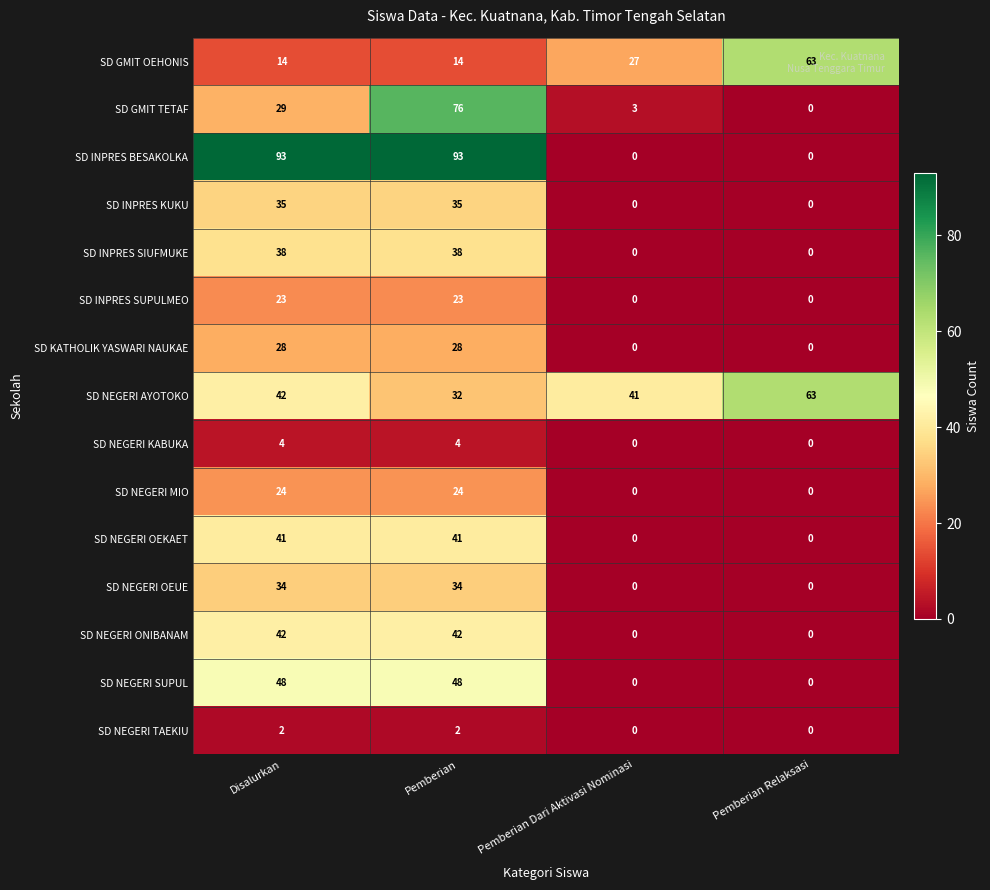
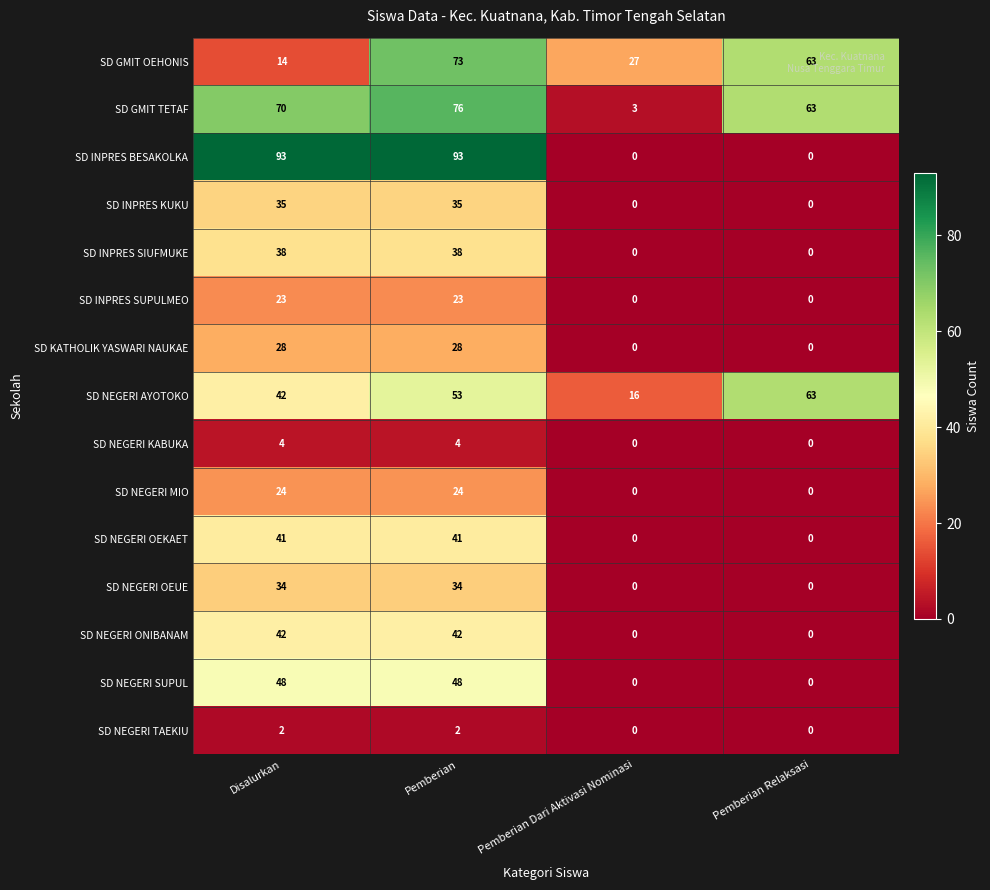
SD GMIT OEHONIS, Pemberian: 14 -> 73
SD GMIT TETAF, Disalurkan: 29 -> 70
SD GMIT TETAF, Pemberian Relaksasi: 0 -> 63
SD NEGERI AYOTOKO, Pemberian: 32 -> 53
SD NEGERI AYOTOKO, Pemberian Dari Aktivasi Nominasi: 41 -> 16
